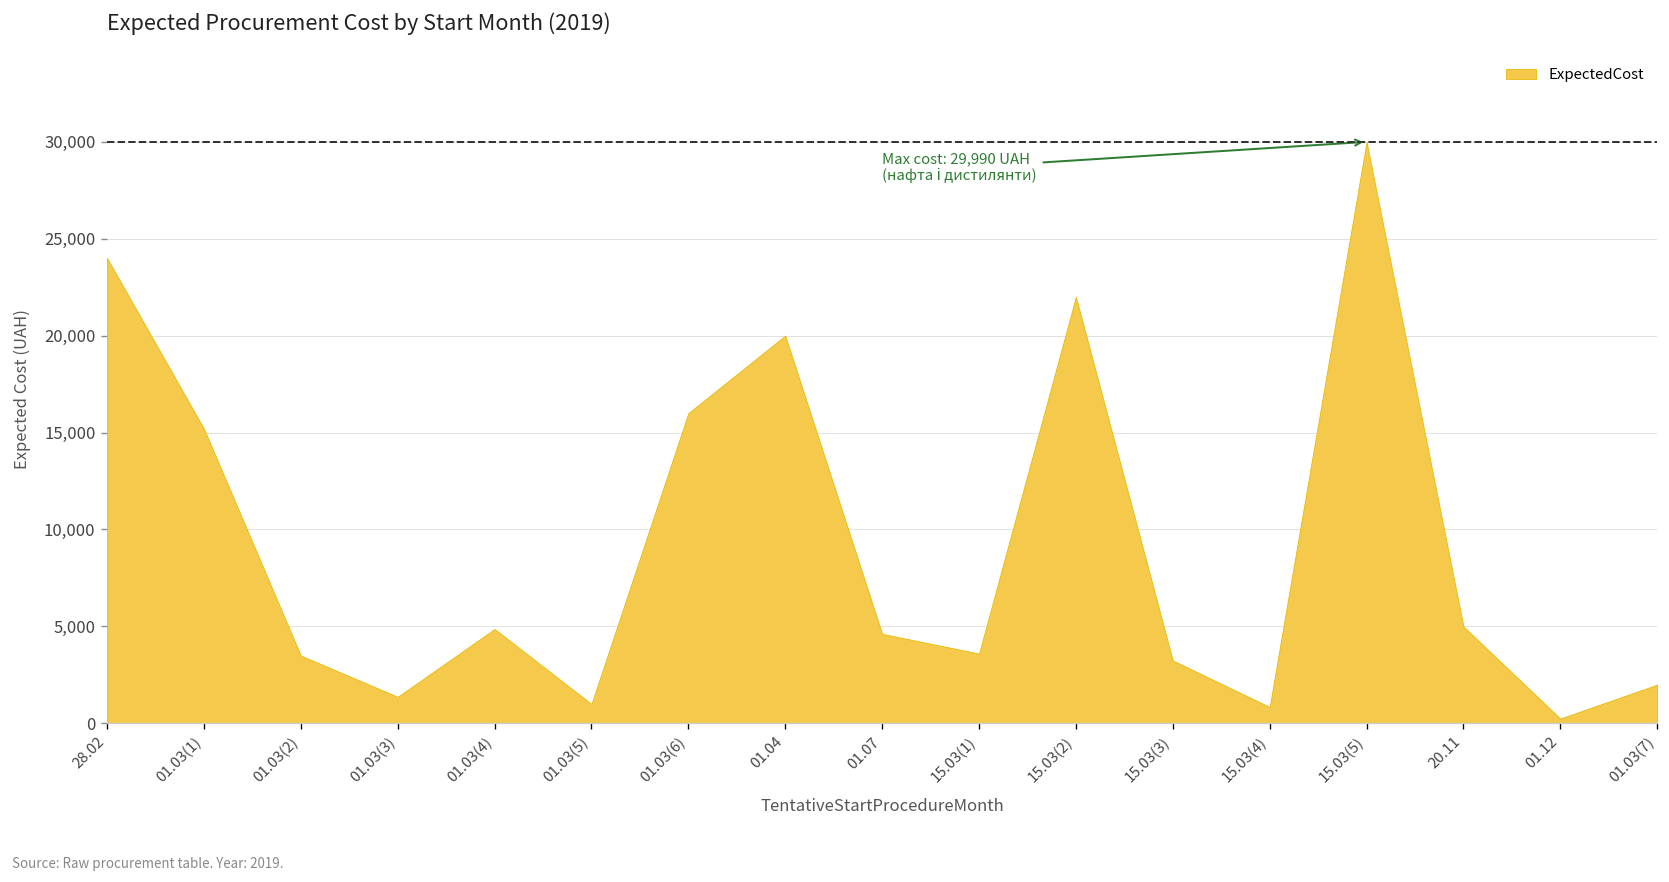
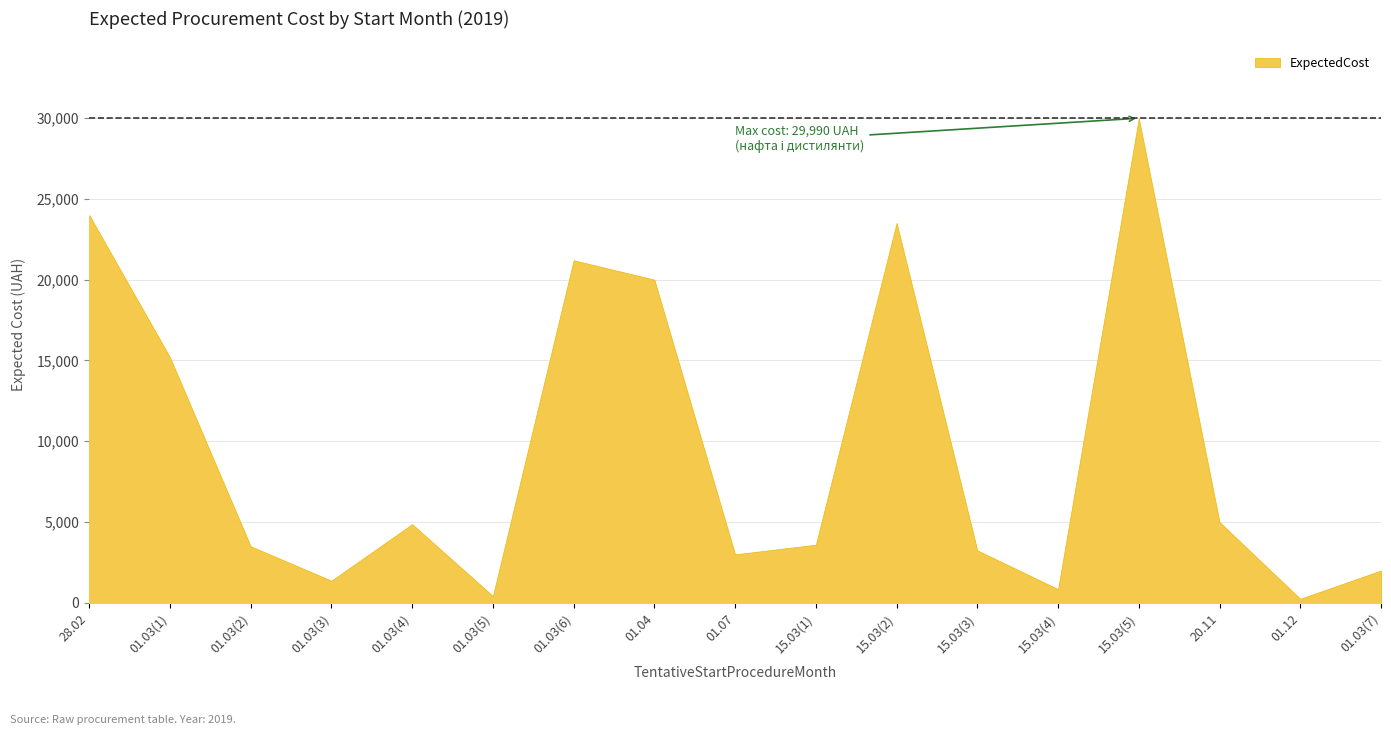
01.03(5): 1,000 -> 400
01.03(6): 16,000 -> 21,200
01.07: 4,600 -> 3,000
15.03(2): 22,000 -> 23,500
